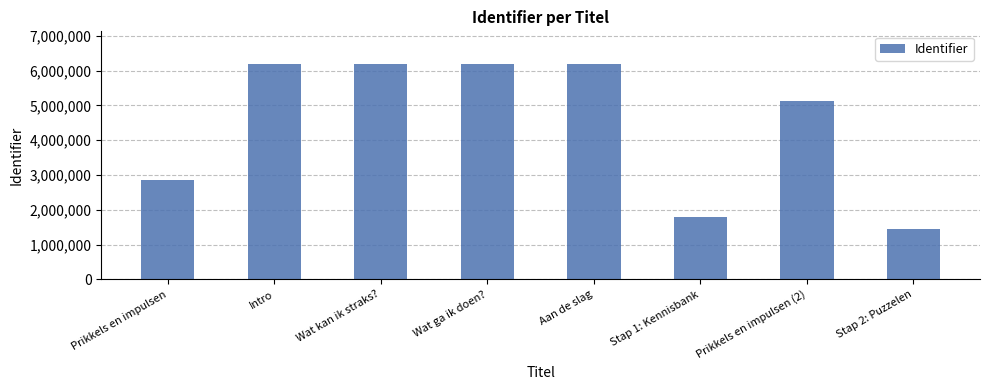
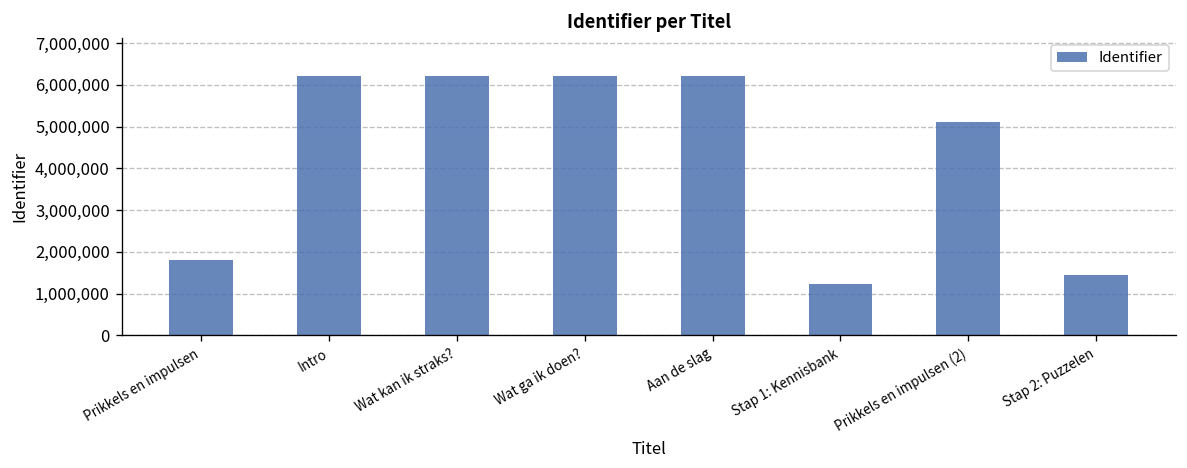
Prikkels en impulsen: 2,900,000 -> 1,800,000
Stap 1: Kennisbank: 1,800,000 -> 1,200,000
